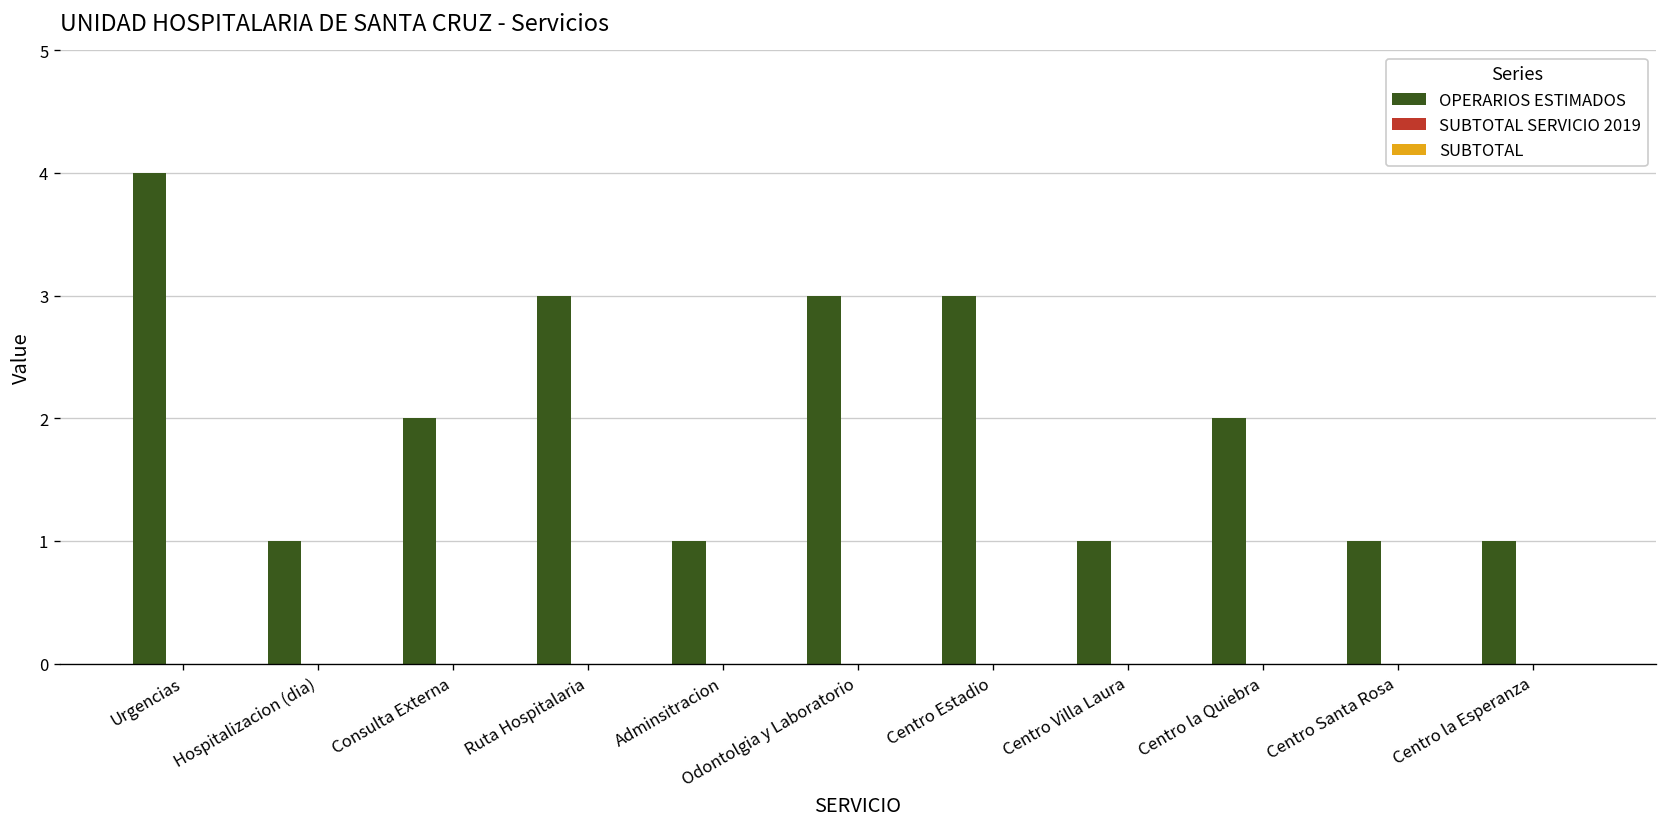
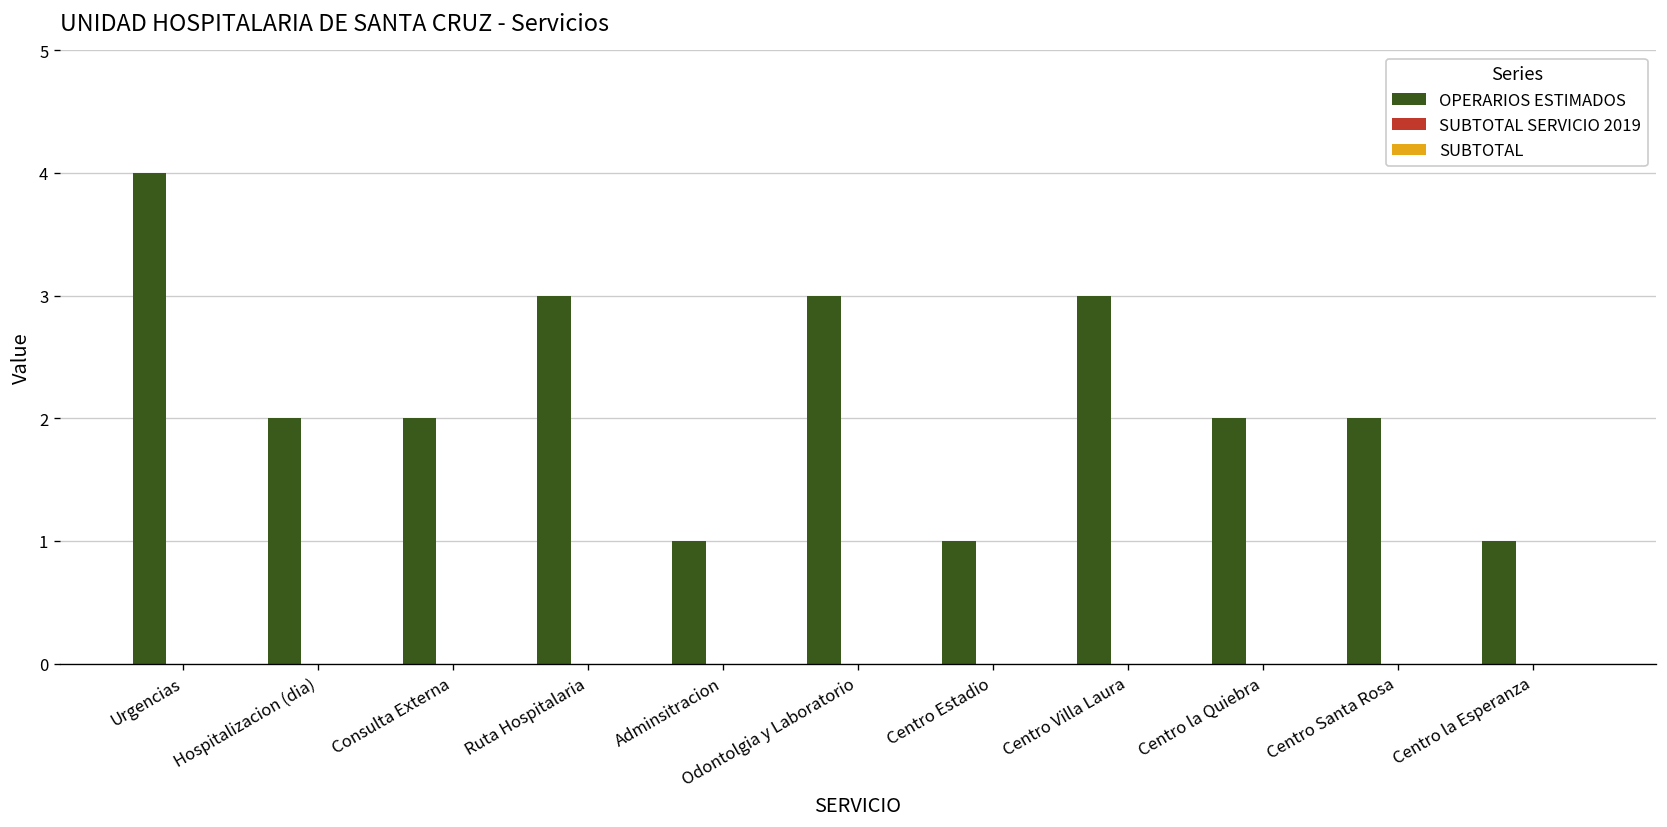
OPERARIOS ESTIMADOS, Hospitalizacion (dia): 1 -> 2
OPERARIOS ESTIMADOS, Centro Estadio: 3 -> 1
OPERARIOS ESTIMADOS, Centro Villa Laura: 1 -> 3
OPERARIOS ESTIMADOS, Centro Santa Rosa: 1 -> 2
